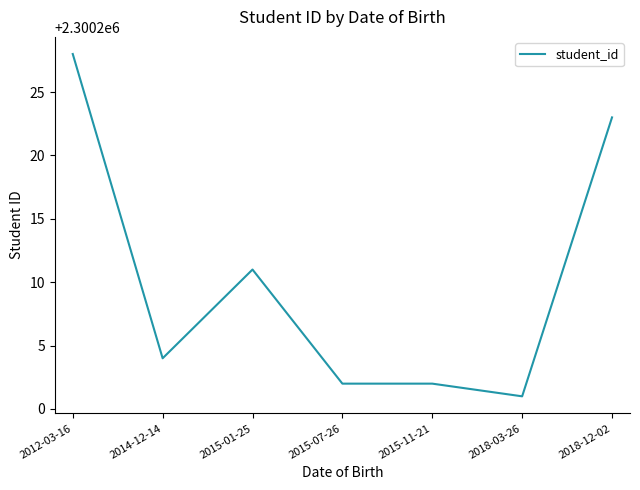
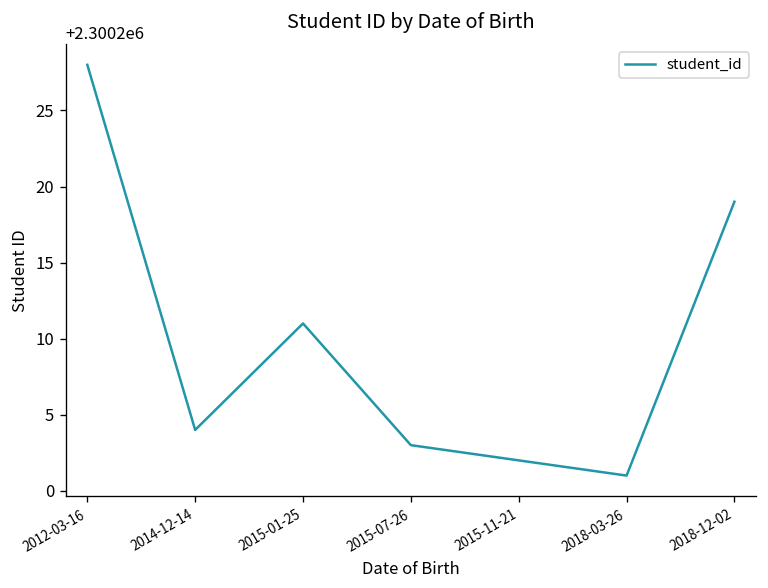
2015-07-26: 2300202 -> 2300203
2018-12-02: 2300223 -> 2300219
